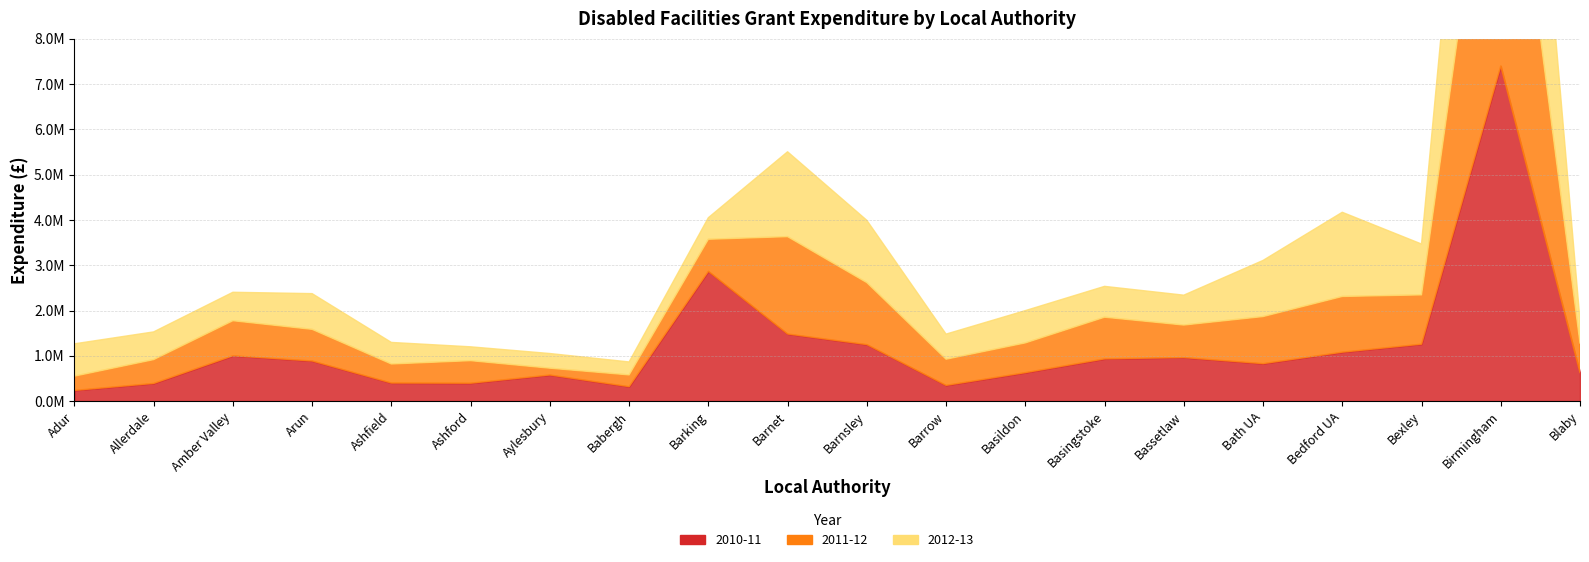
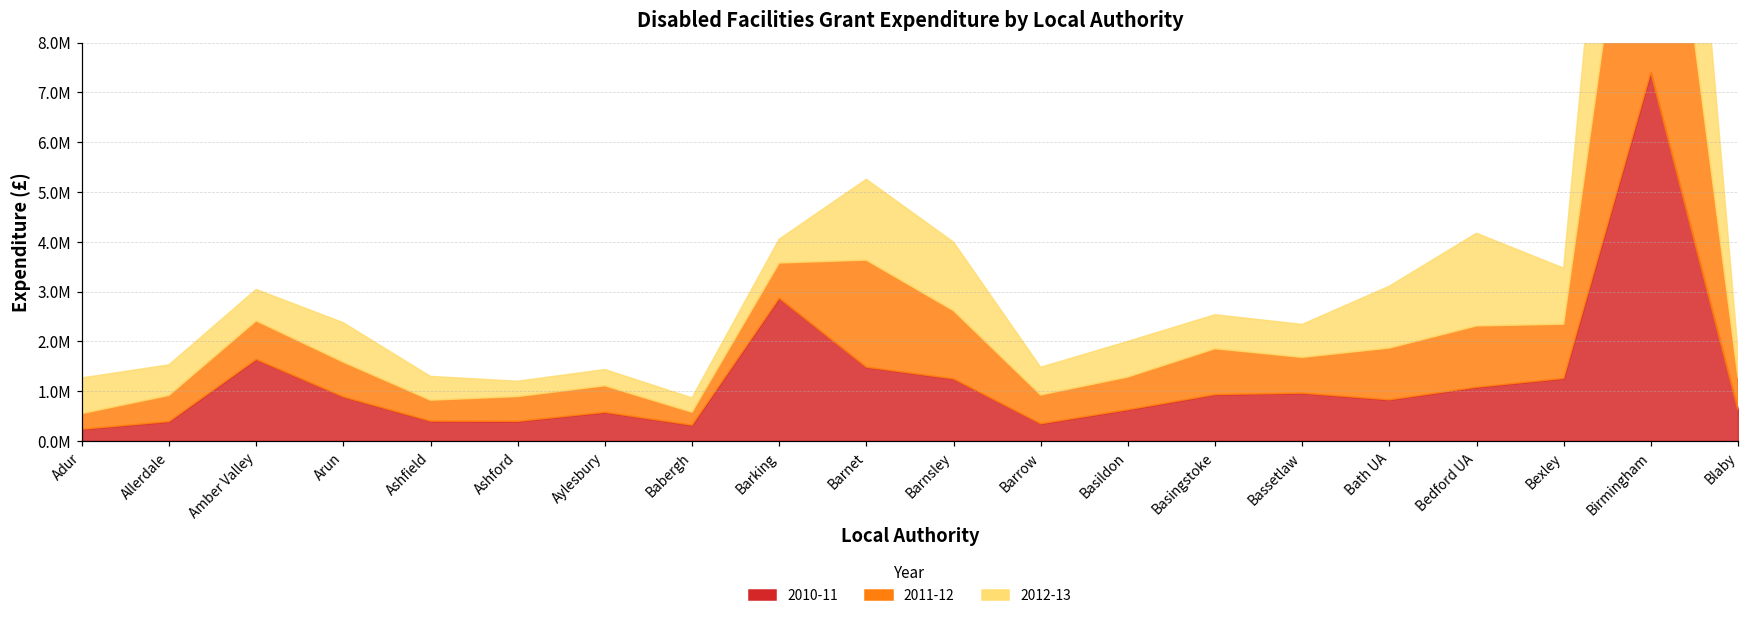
2010-11, Amber Valley: 1000000 -> 1600000
2011-12, Aylesbury: 200000 -> 500000
2012-13, Barnet: 1900000 -> 1600000
